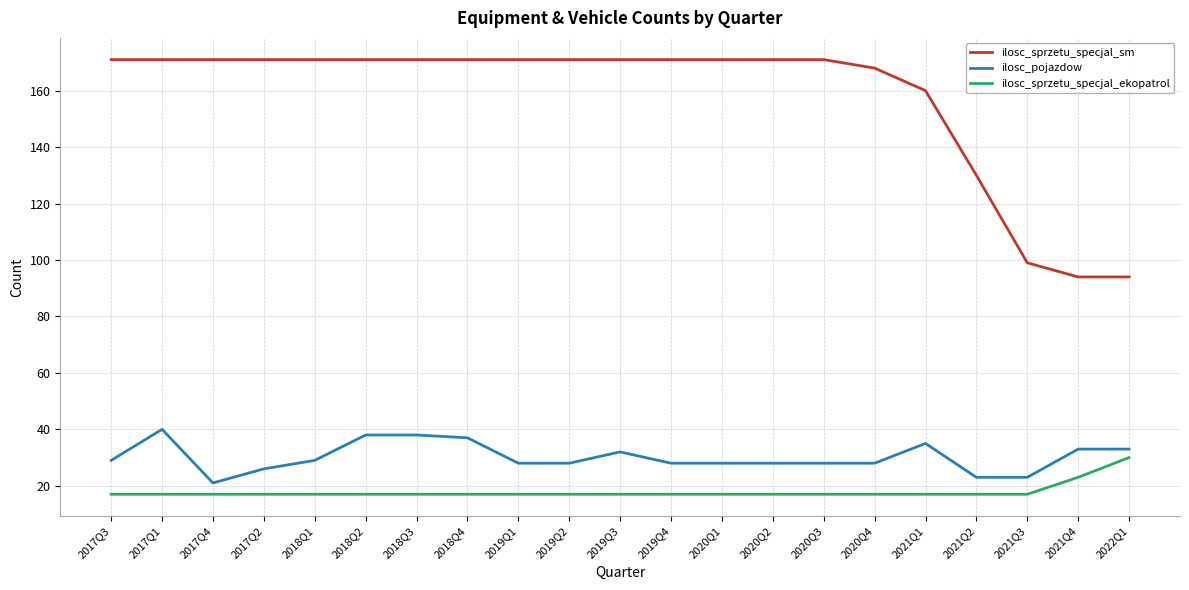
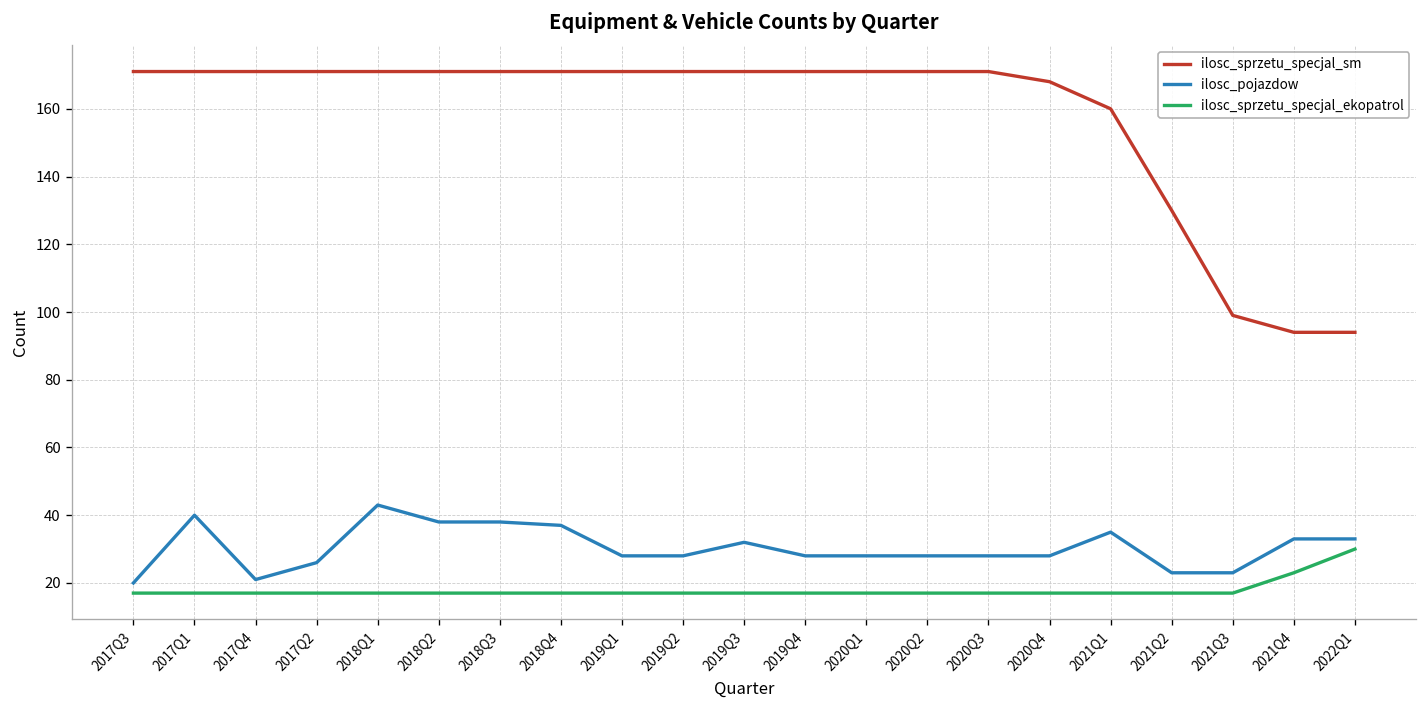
ilosc_pojazdow, 2017Q3: 29 -> 20
ilosc_pojazdow, 2018Q1: 29 -> 43
